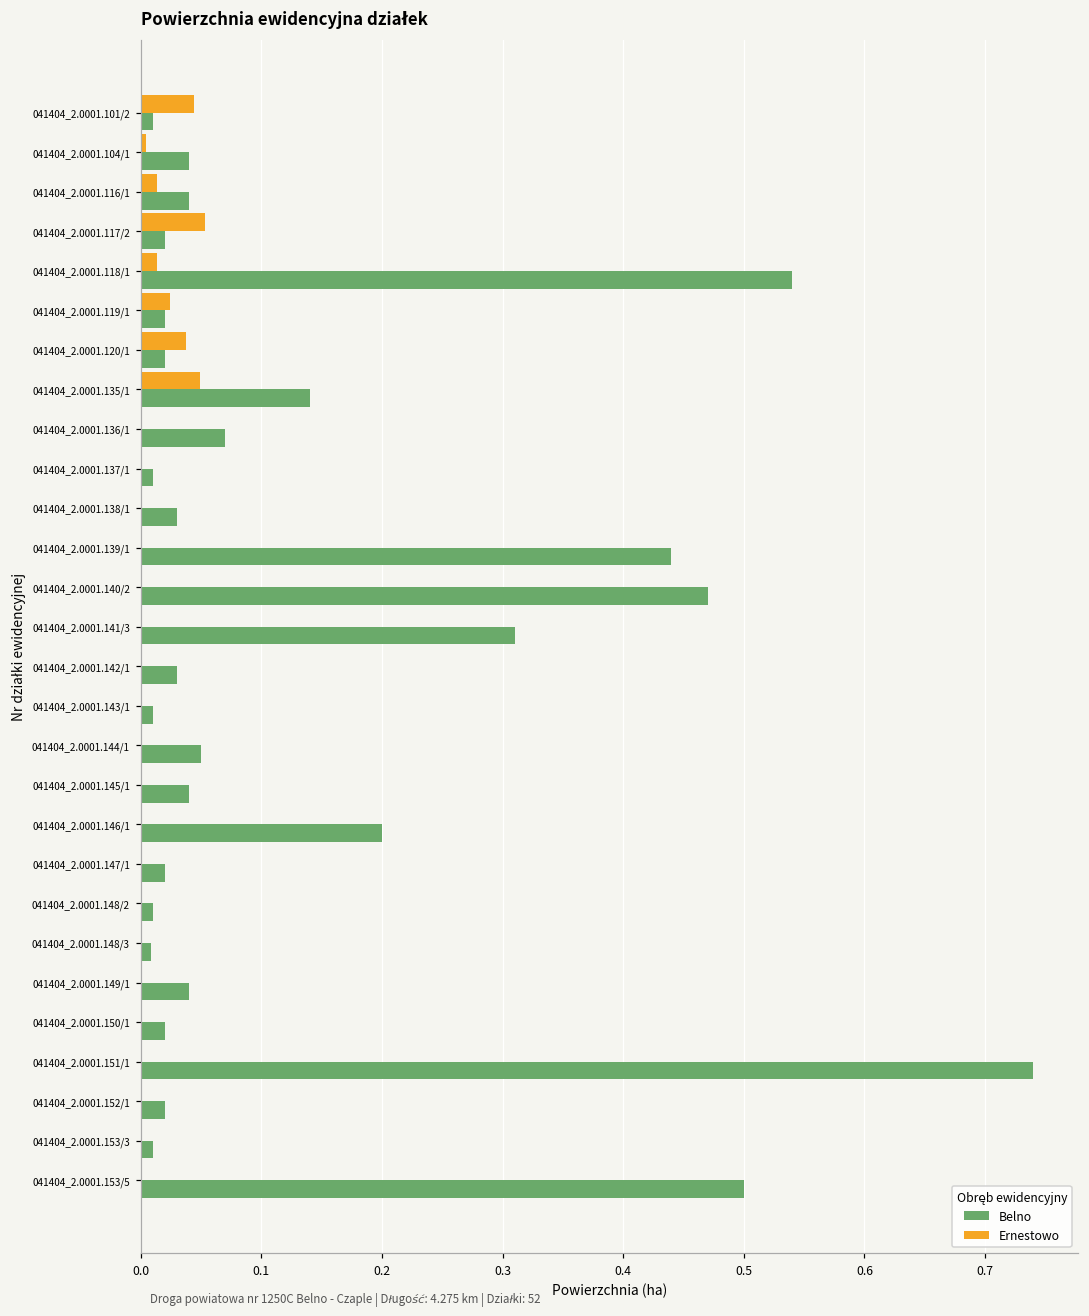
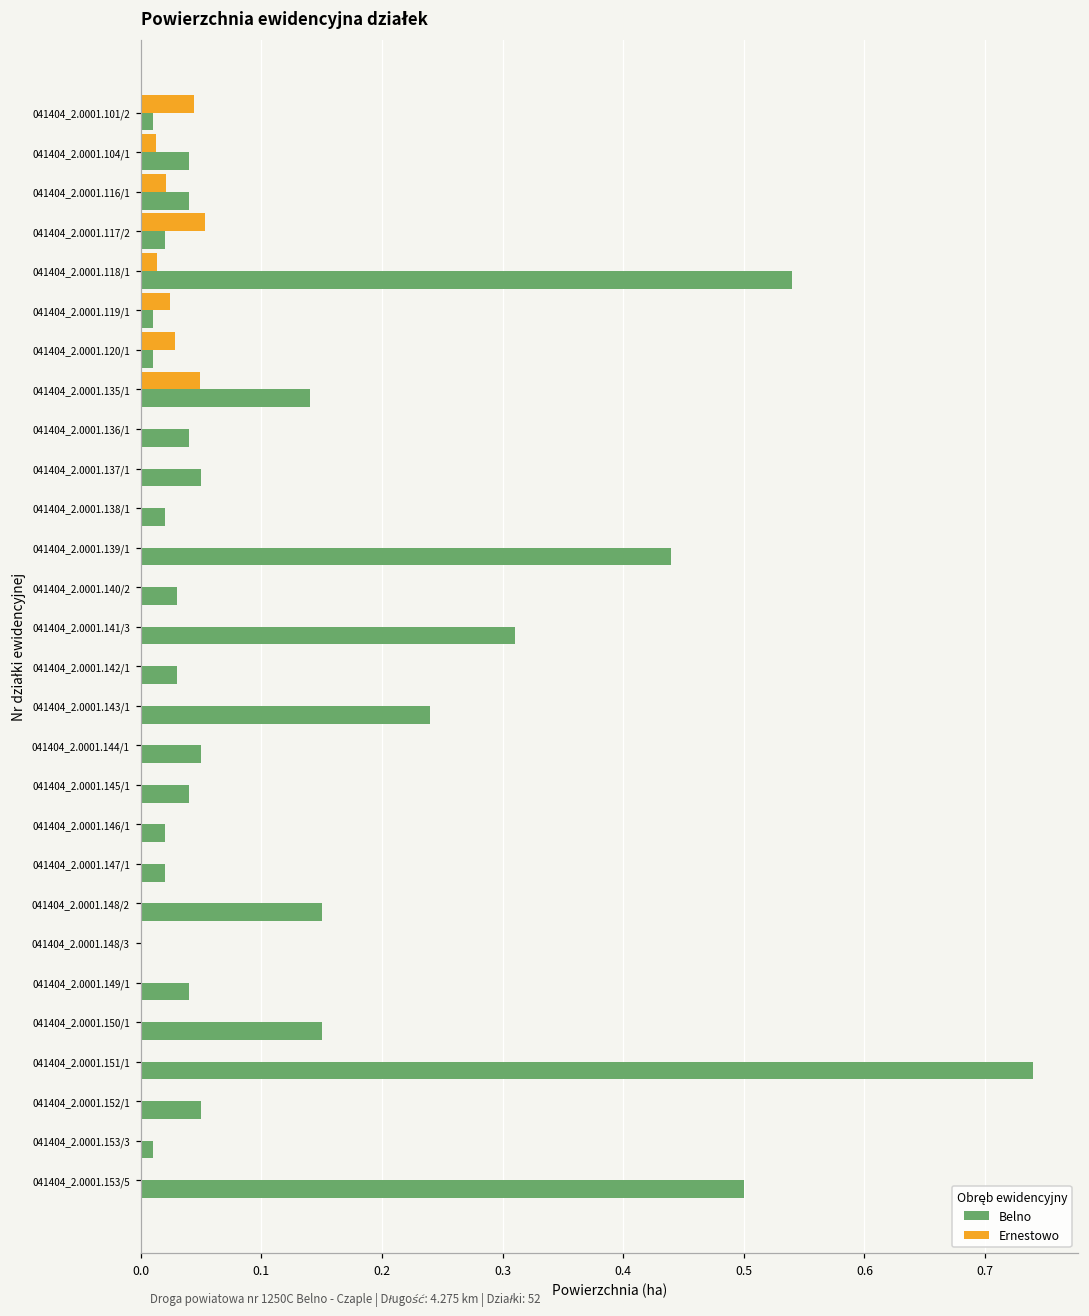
Ernestowo, 041404_2.0001.104/1: 0.004 -> 0.013
Ernestowo, 041404_2.0001.116/1: 0.013 -> 0.021
Belno, 041404_2.0001.119/1: 0.02 -> 0.01
Ernestowo, 041404_2.0001.120/1: 0.037 -> 0.029
Belno, 041404_2.0001.120/1: 0.02 -> 0.01
Belno, 041404_2.0001.136/1: 0.07 -> 0.04
Belno, 041404_2.0001.137/1: 0.01 -> 0.05
Belno, 041404_2.0001.138/1: 0.03 -> 0.02
Belno, 041404_2.0001.140/2: 0.47 -> 0.03
Belno, 041404_2.0001.143/1: 0.01 -> 0.24
Belno, 041404_2.0001.146/1: 0.20 -> 0.02
Belno, 041404_2.0001.148/2: 0.01 -> 0.15
Belno, 041404_2.0001.148/3: 0.009 -> 0.000
Belno, 041404_2.0001.150/1: 0.02 -> 0.15
Belno, 041404_2.0001.152/1: 0.02 -> 0.05
